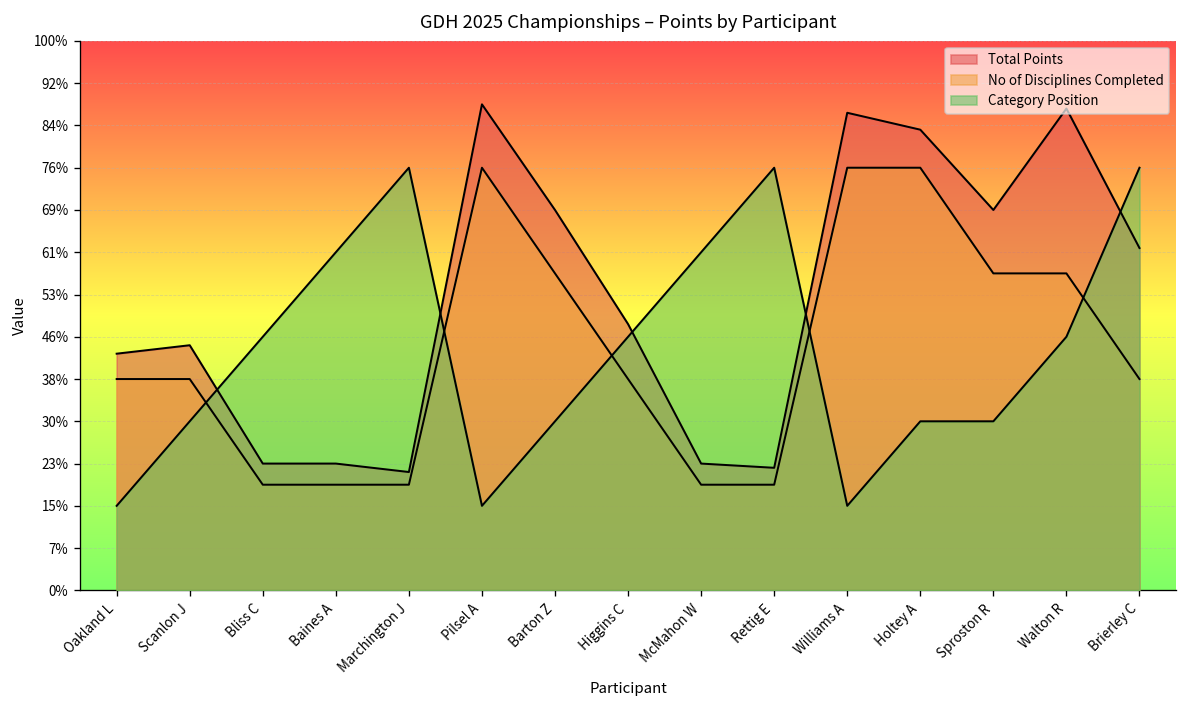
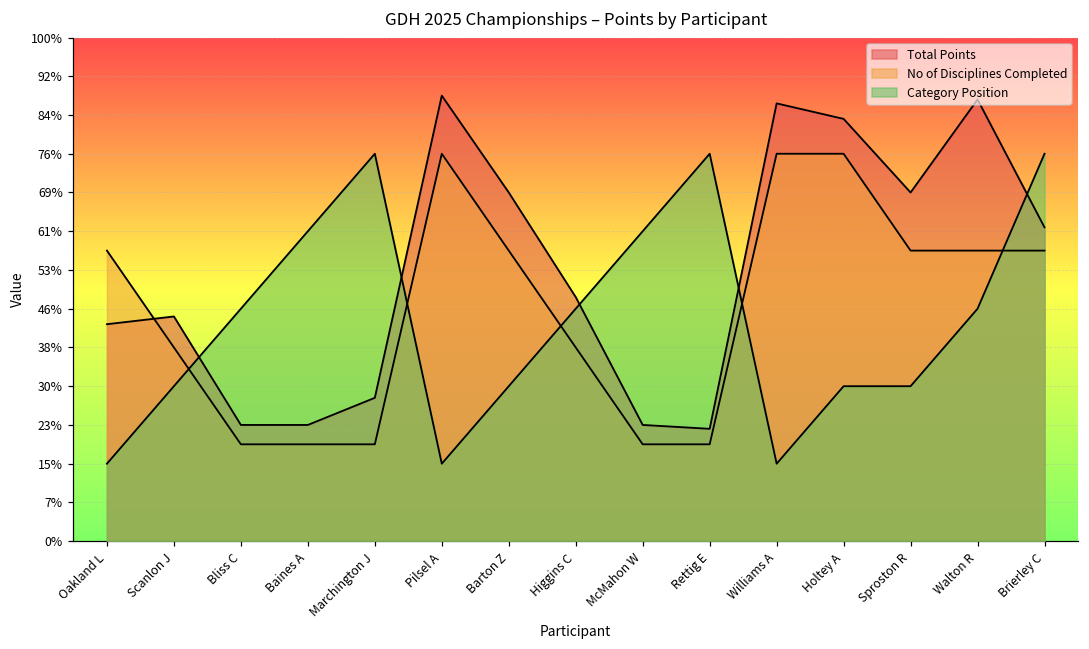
No of Disciplines Completed, Oakland L: 38% -> 58%
Total Points, Marchington J: 22% -> 28%
No of Disciplines Completed, Brierley C: 38% -> 58%
